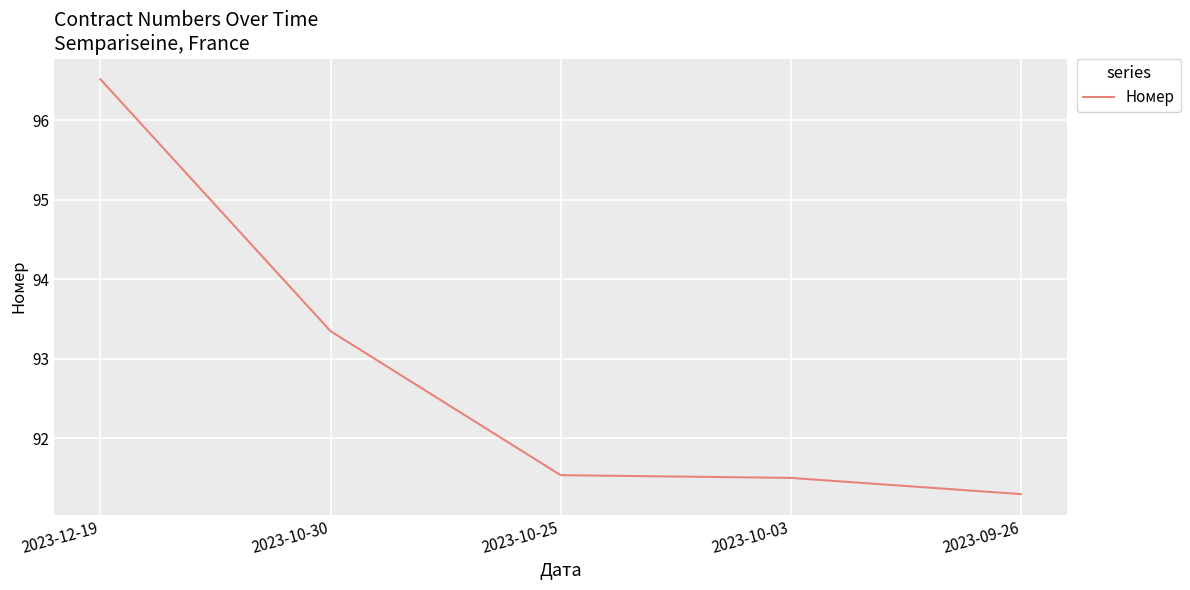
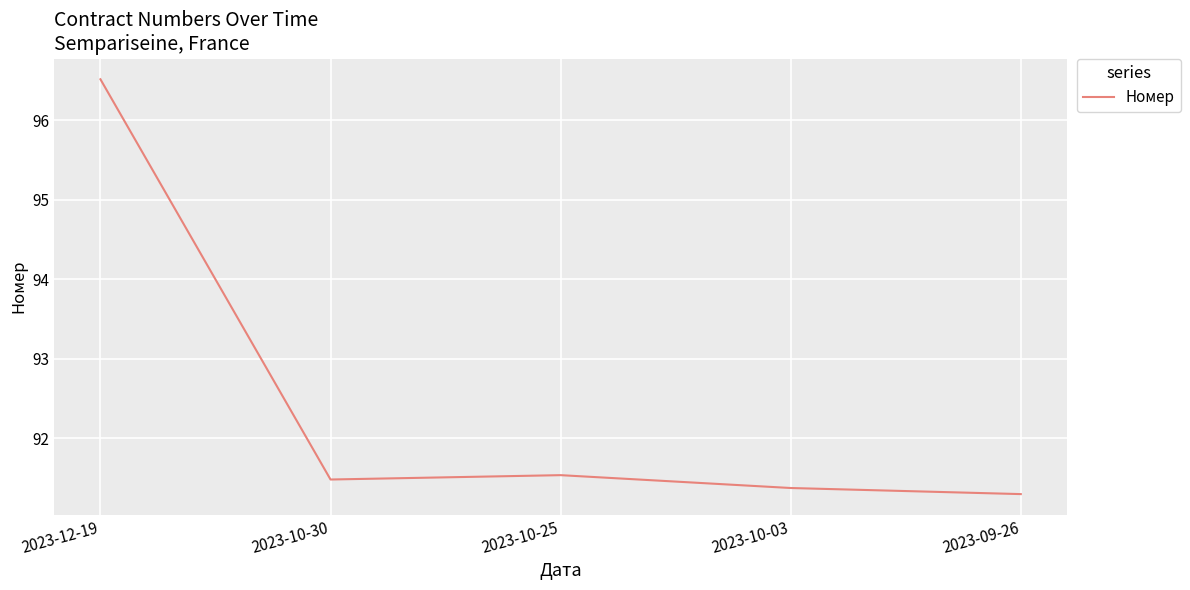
2023-10-30: 93.3 -> 91.5
2023-10-03: 91.5 -> 91.4
